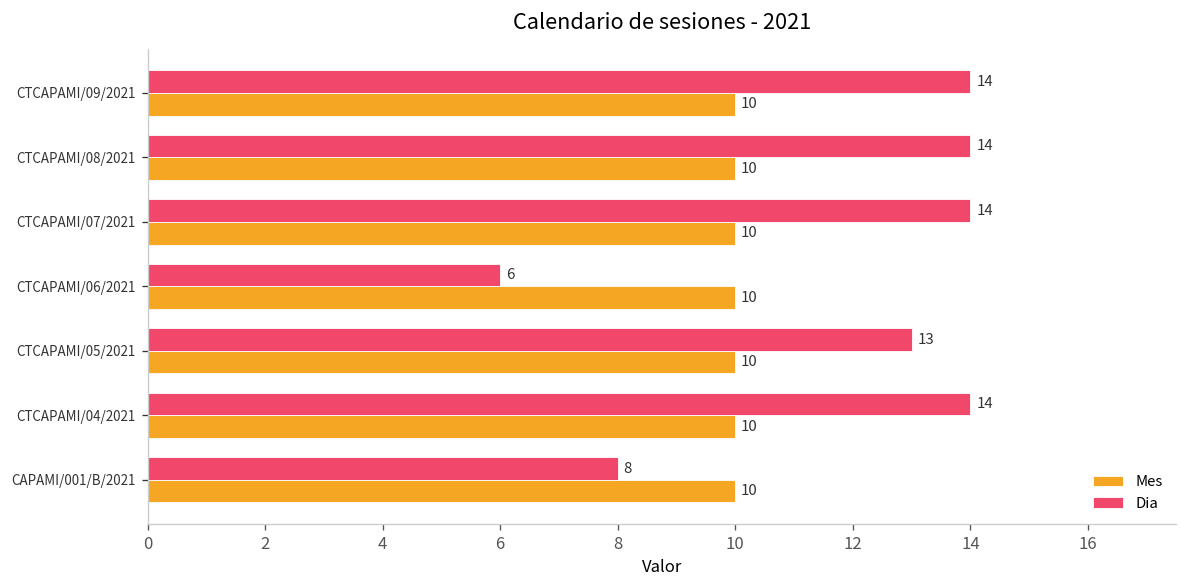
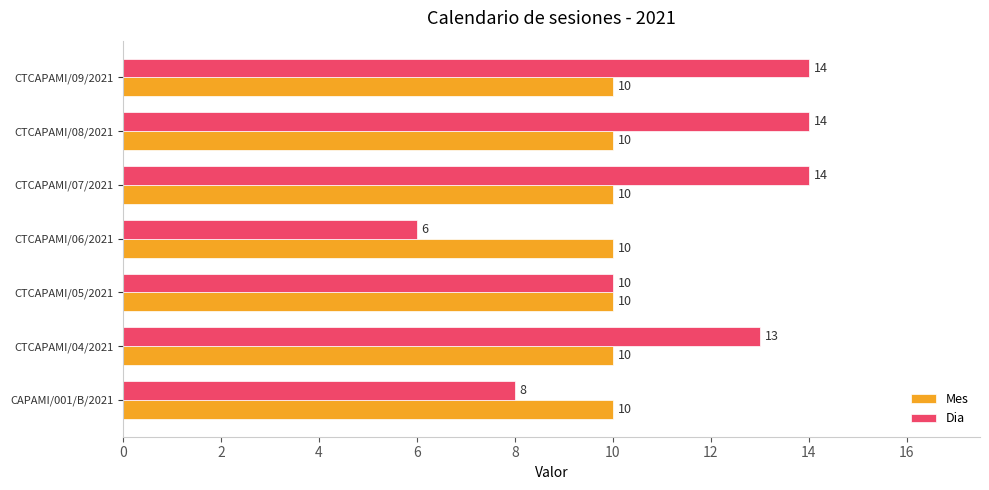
Dia, CTCAPAMI/05/2021: 13 -> 10
Dia, CTCAPAMI/04/2021: 14 -> 13
